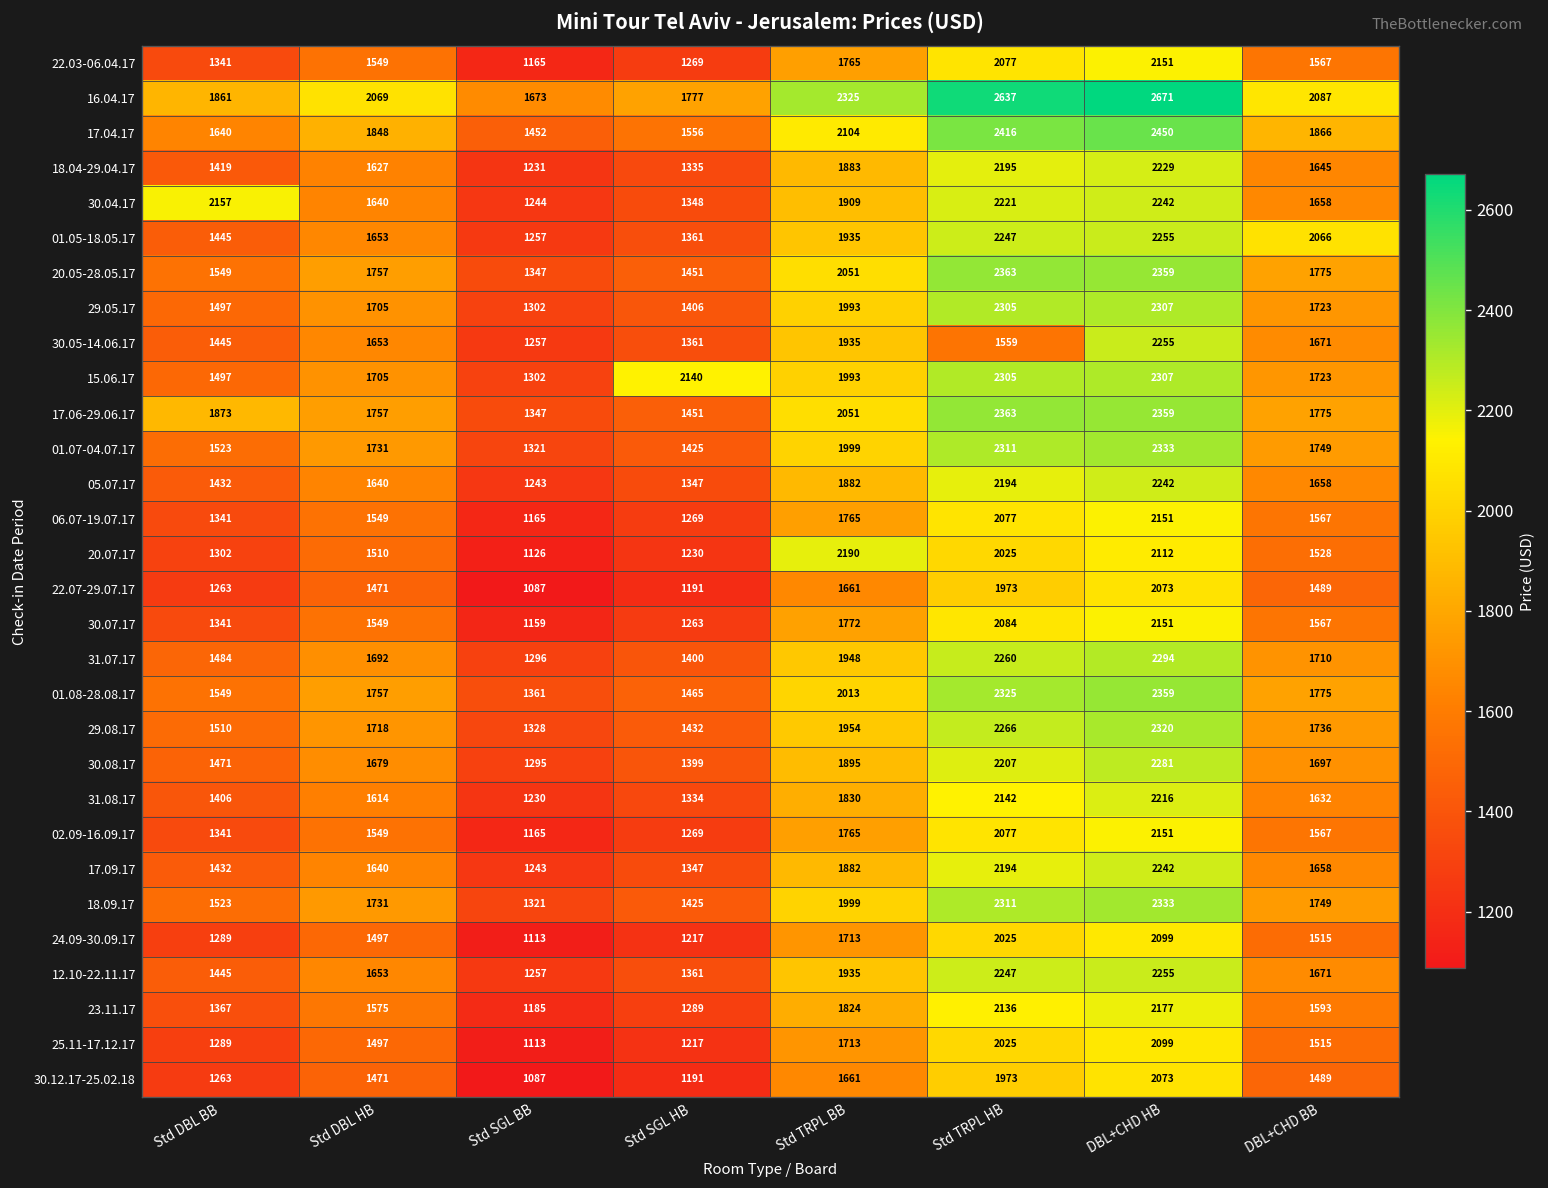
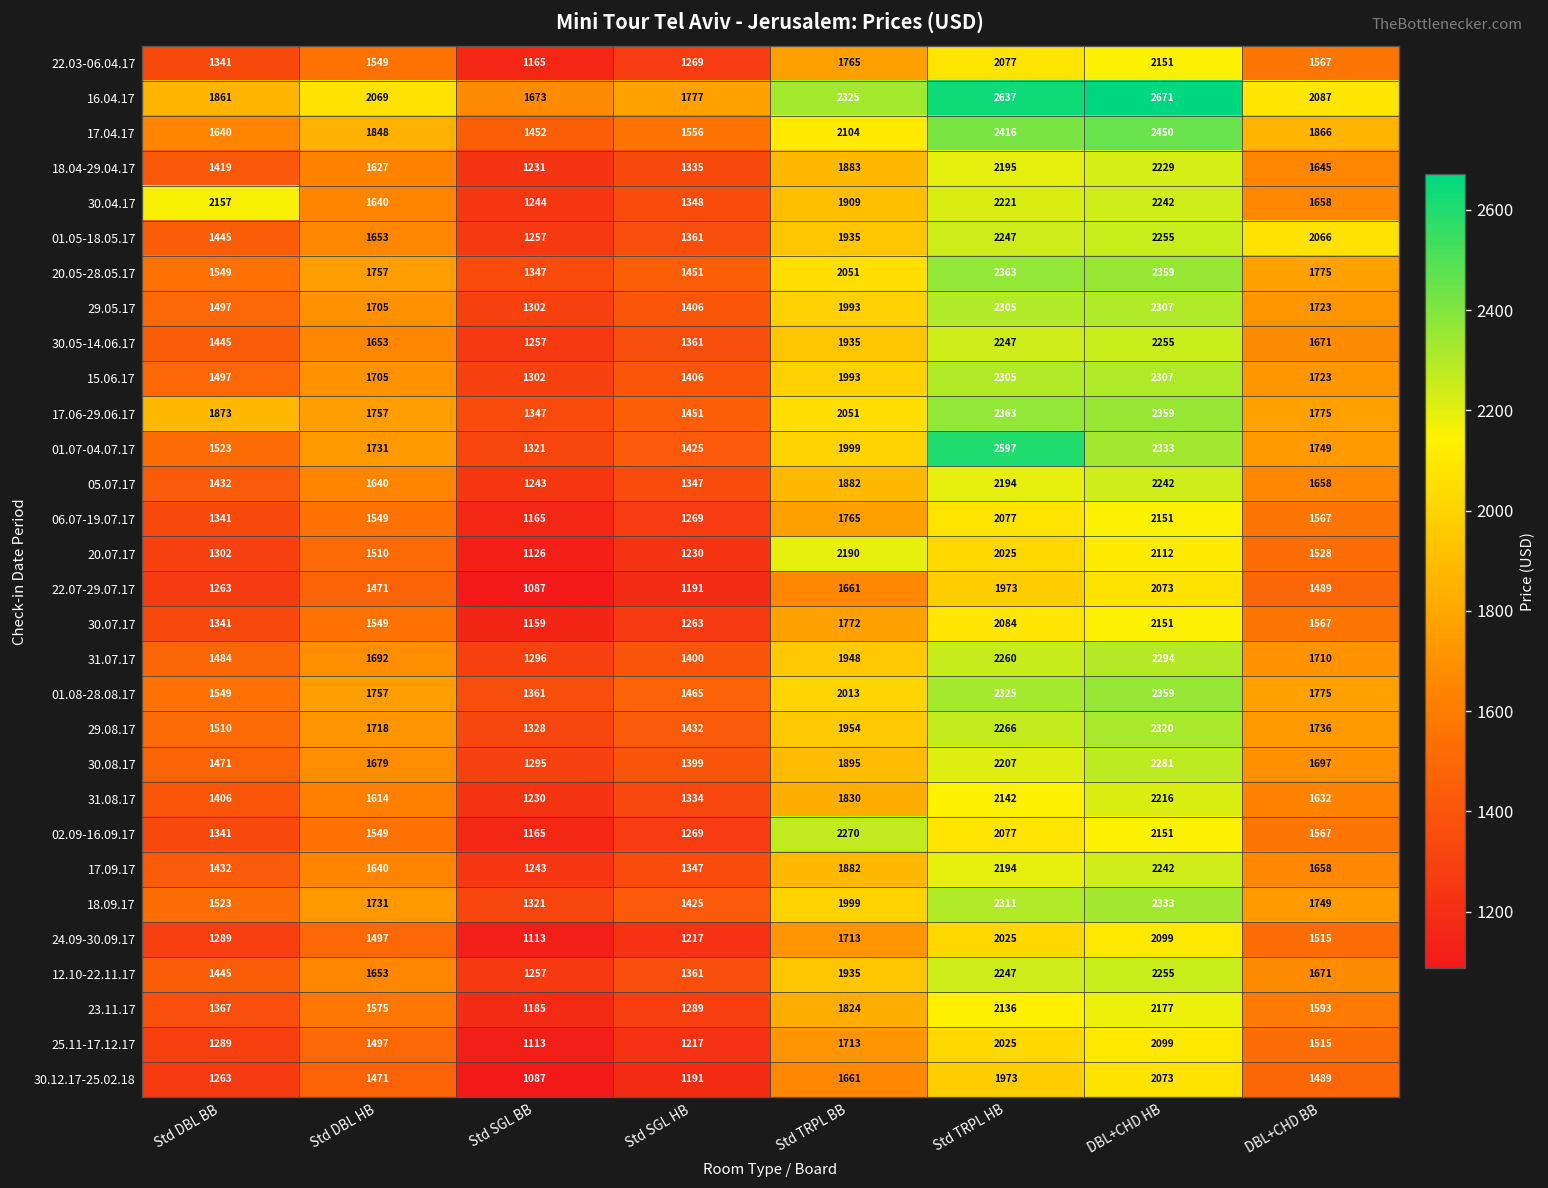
30.05-14.06.17, Std TRPL HB: 1559 -> 2247
15.06.17, Std SGL HB: 2140 -> 1406
01.07-04.07.17, Std TRPL HB: 2311 -> 2597
02.09-16.09.17, Std TRPL BB: 1765 -> 2270
